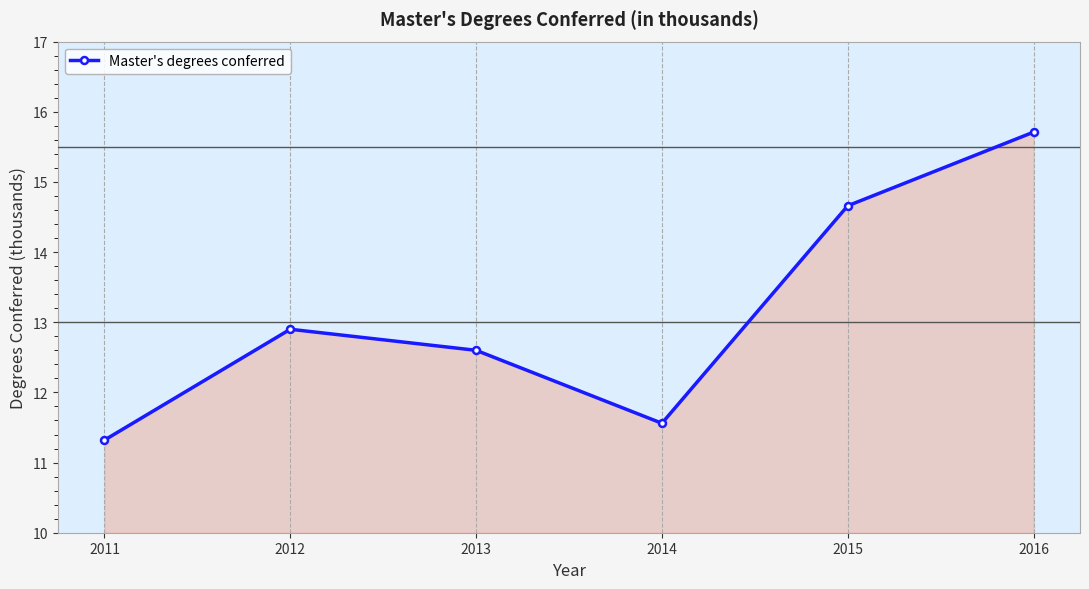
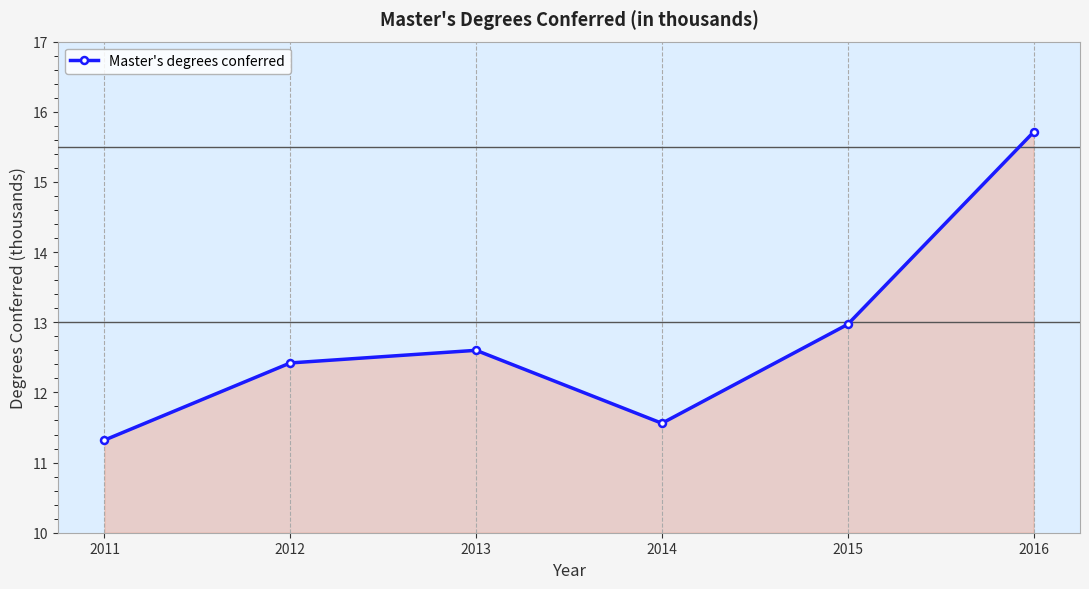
2012: 12.9 -> 12.4
2015: 14.7 -> 13.0
